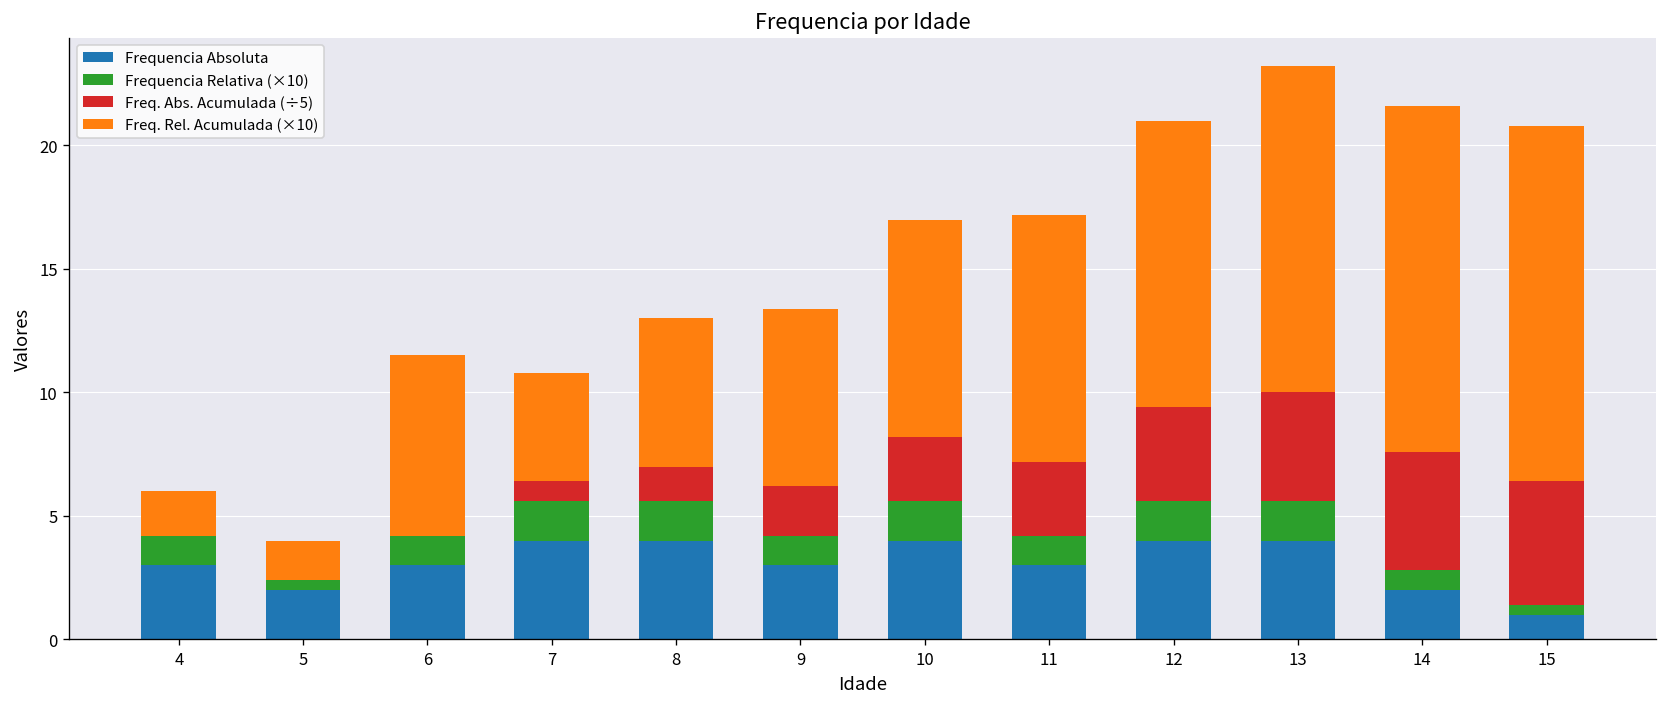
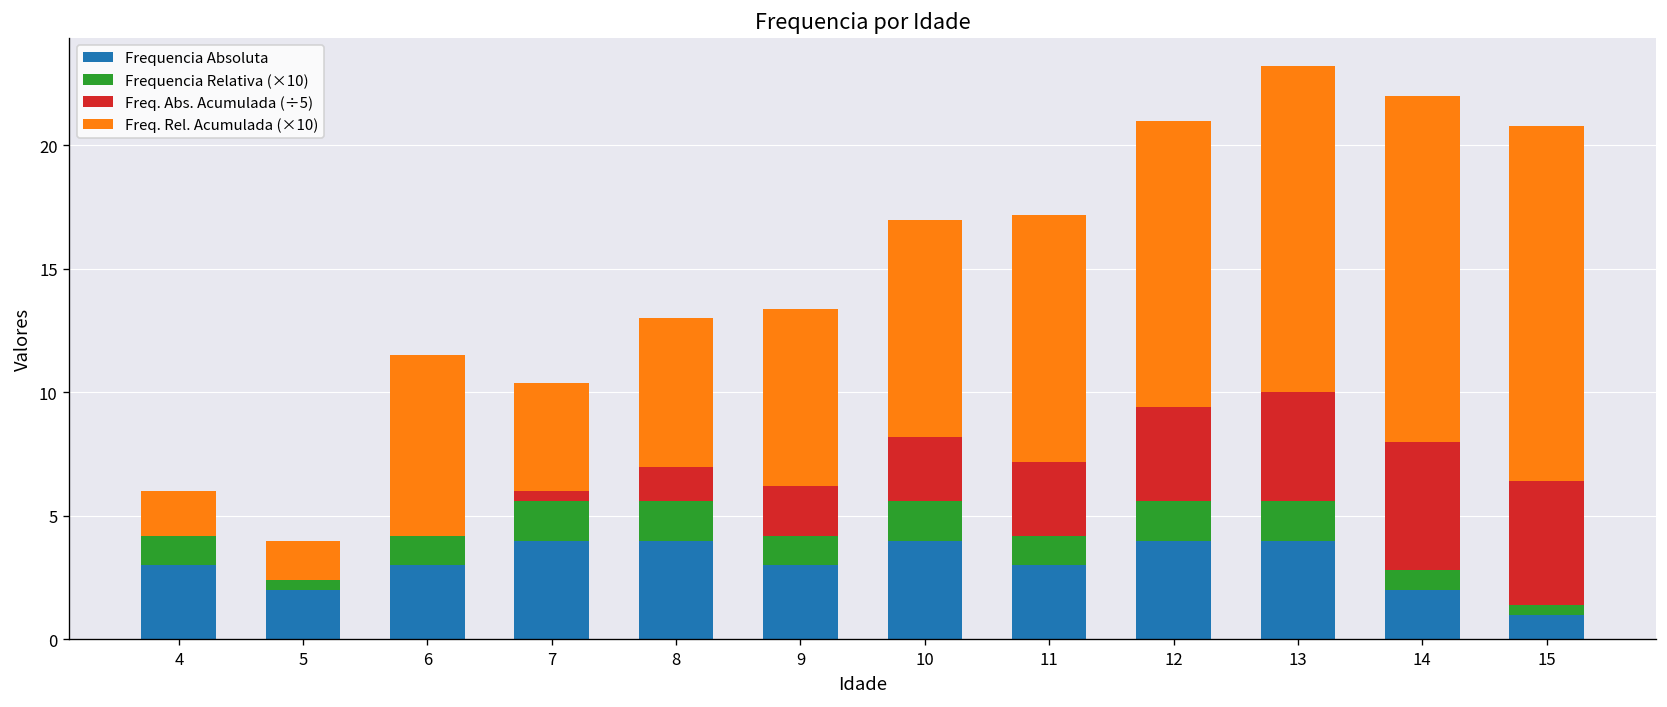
Freq. Abs. Acumulada (÷5), 7: 0.8 -> 0.4
Freq. Abs. Acumulada (÷5), 14: 4.8 -> 5.2
